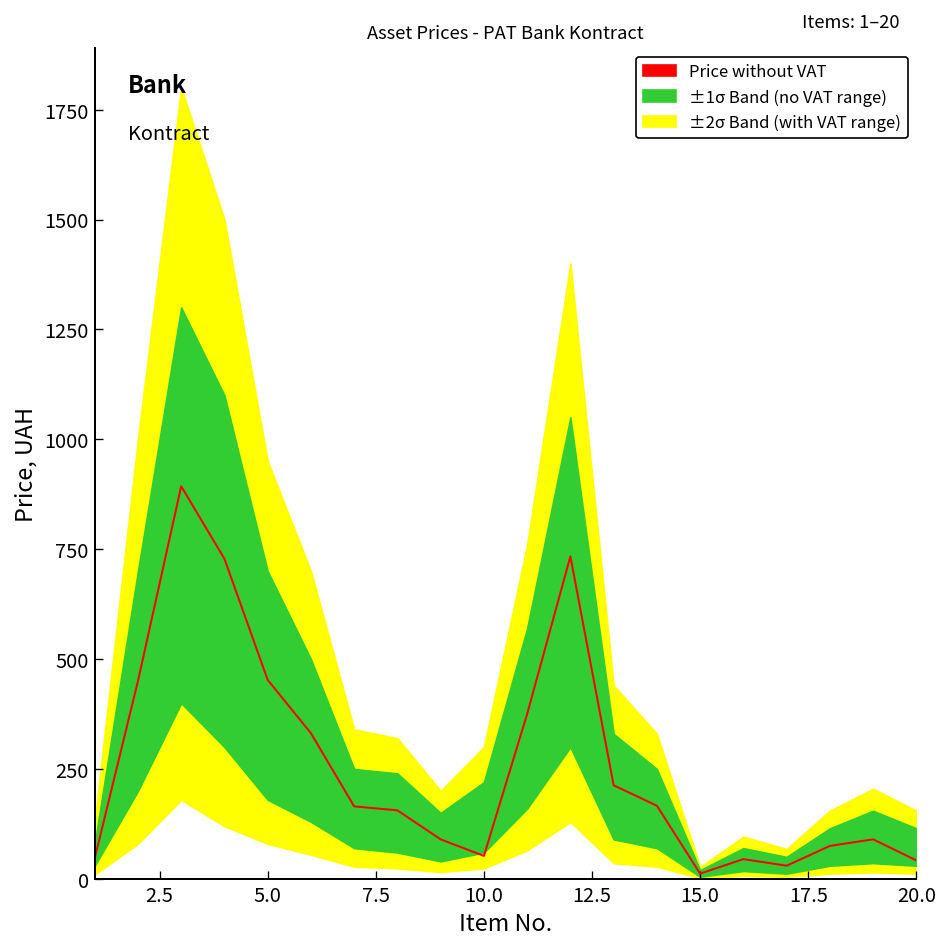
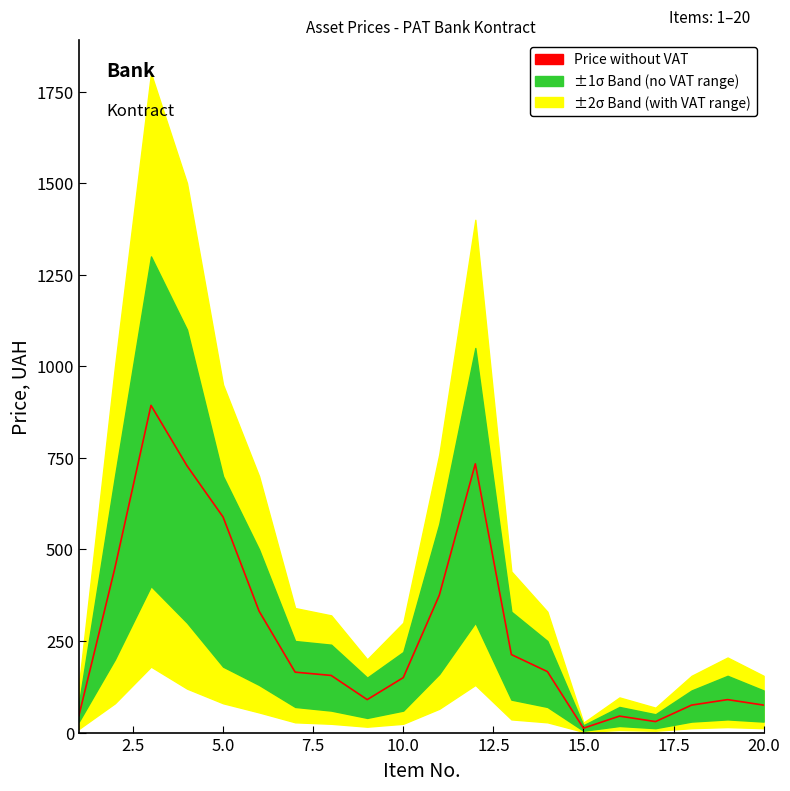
Price without VAT, 5.0: 450 -> 590
Price without VAT, 10.0: 50 -> 150
Price without VAT, 20.0: 40 -> 80
